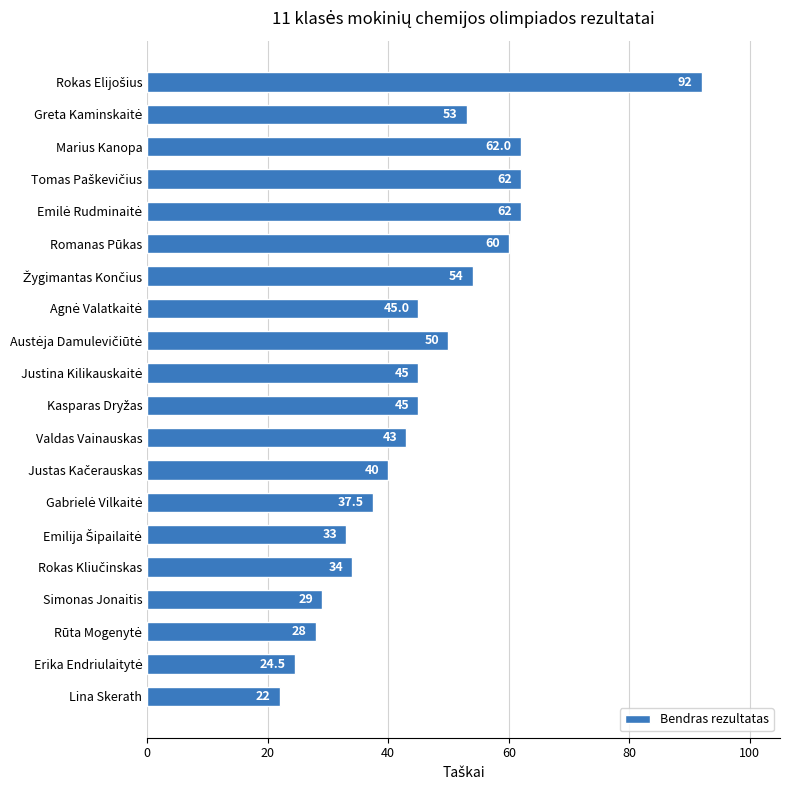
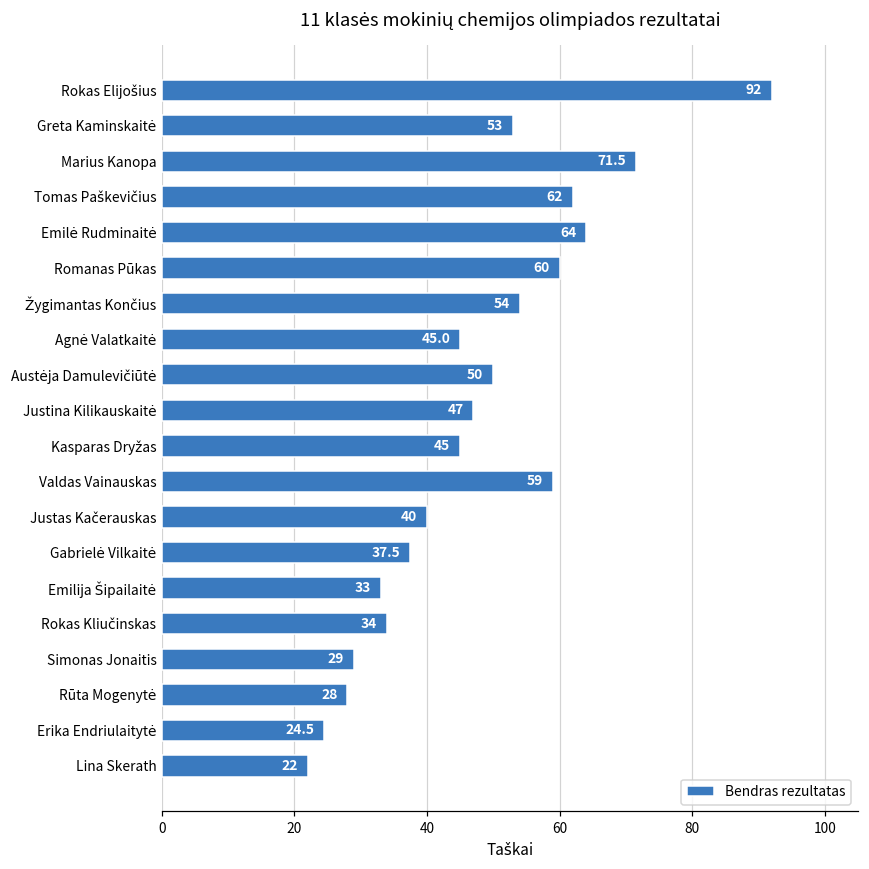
Marius Kanopa: 62.0 -> 71.5
Emilė Rudminaitė: 62 -> 64
Justina Kilikauskaitė: 45 -> 47
Valdas Vainauskas: 43 -> 59
